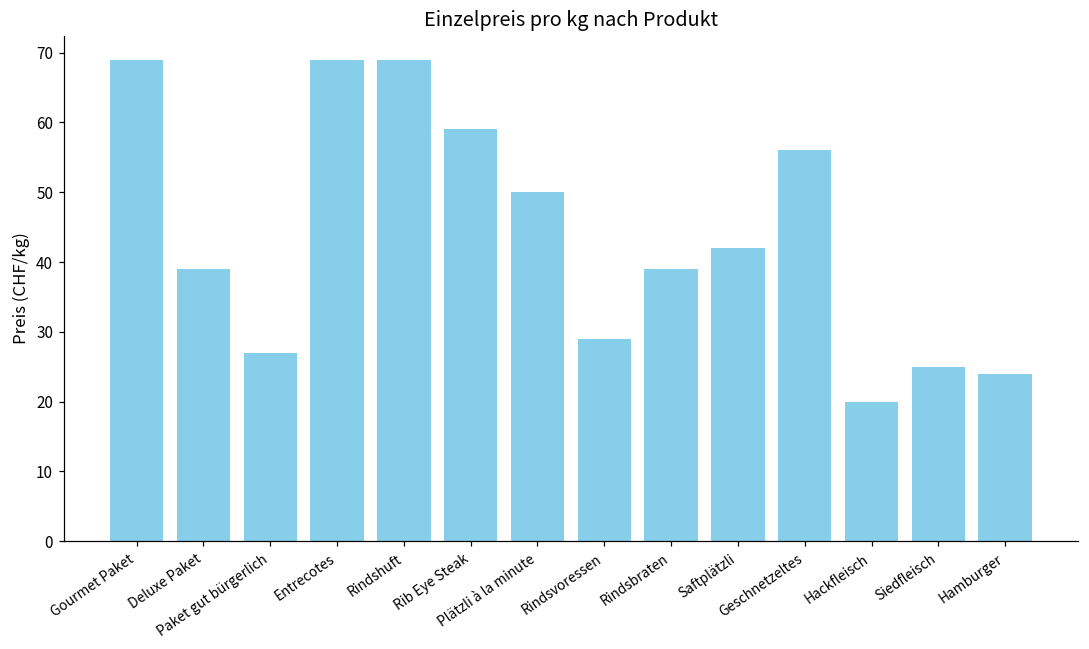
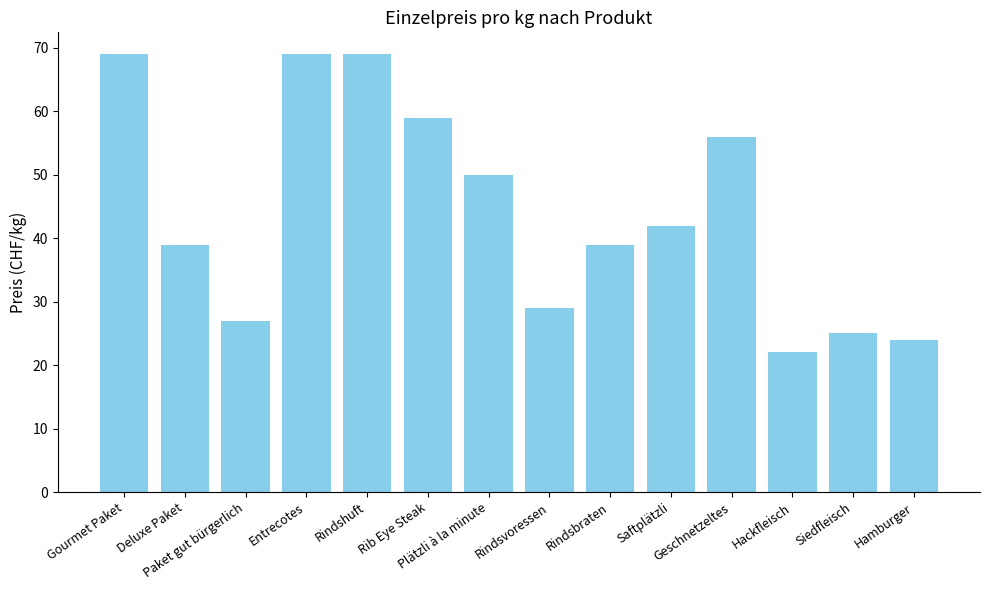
Hackfleisch: 20 -> 22
